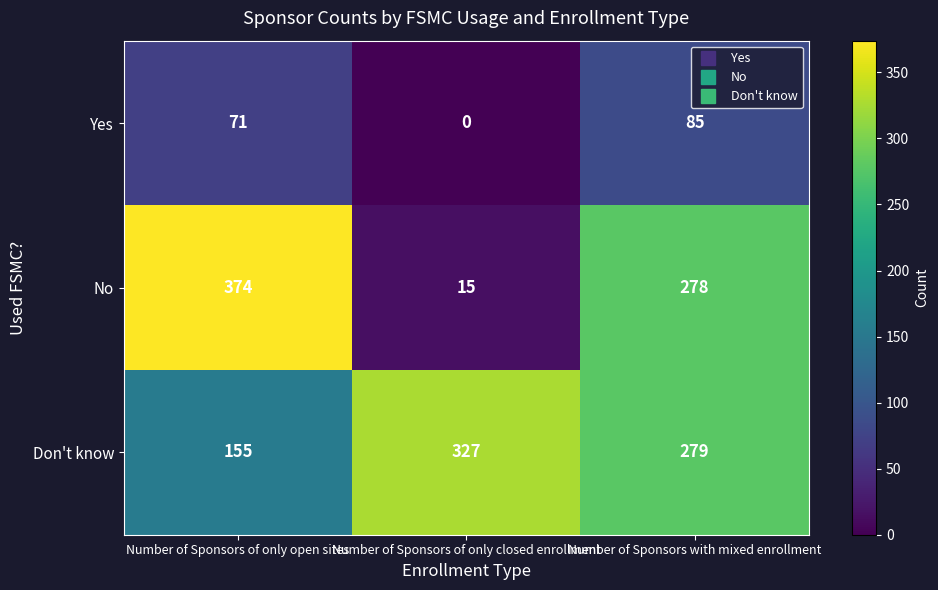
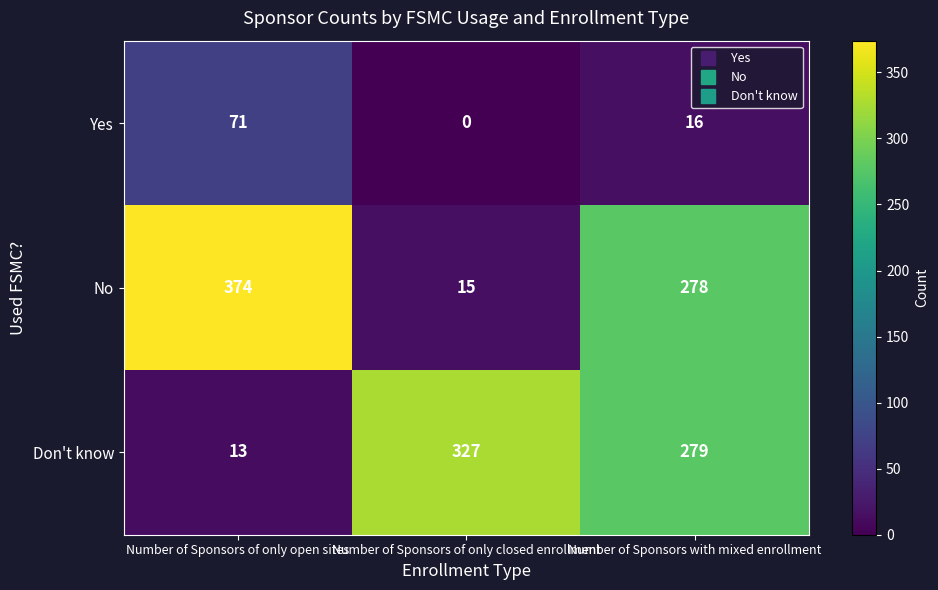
Yes, Number of Sponsors with mixed enrollment: 85 -> 16
Don't know, Number of Sponsors of only open sites: 155 -> 13
